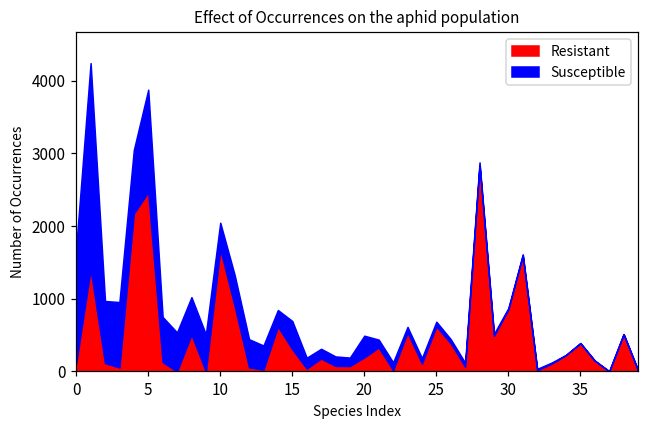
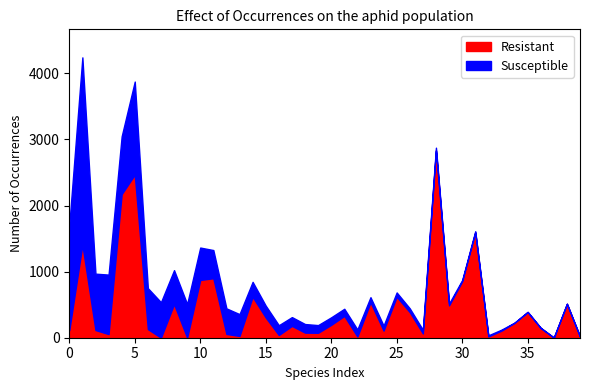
Resistant, 10: 1700 -> 900
Susceptible, 10: 400 -> 500
Susceptible, 15: 400 -> 200
Susceptible, 20: 300 -> 100
